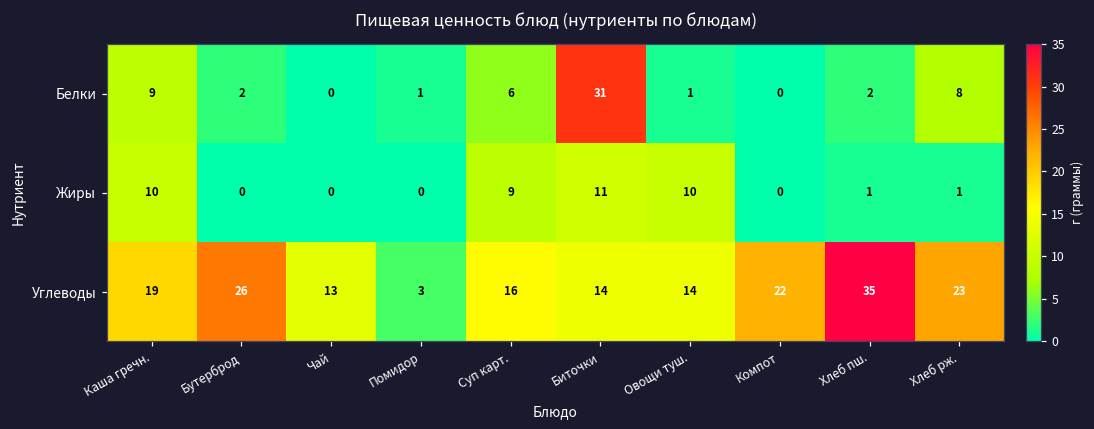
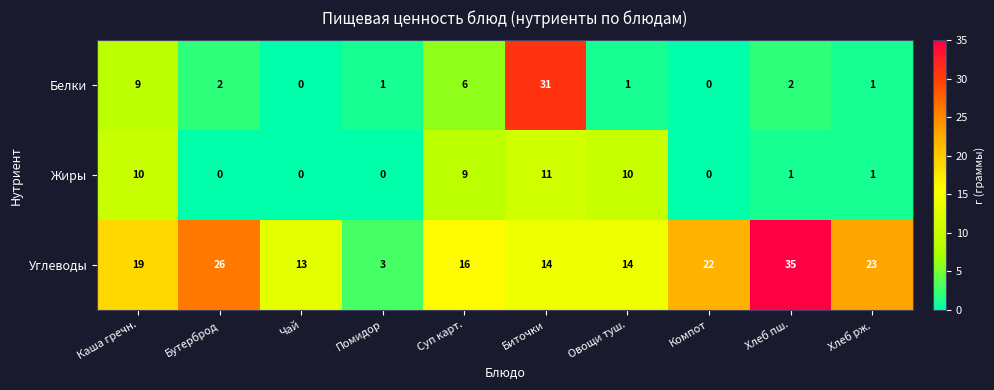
Белки, Хлеб рж.: 8 -> 1
